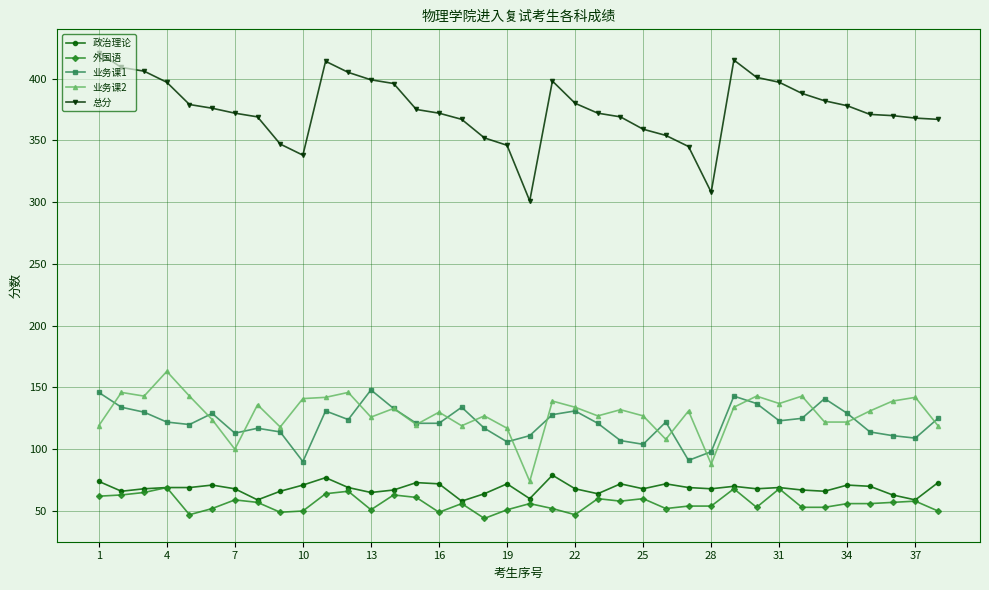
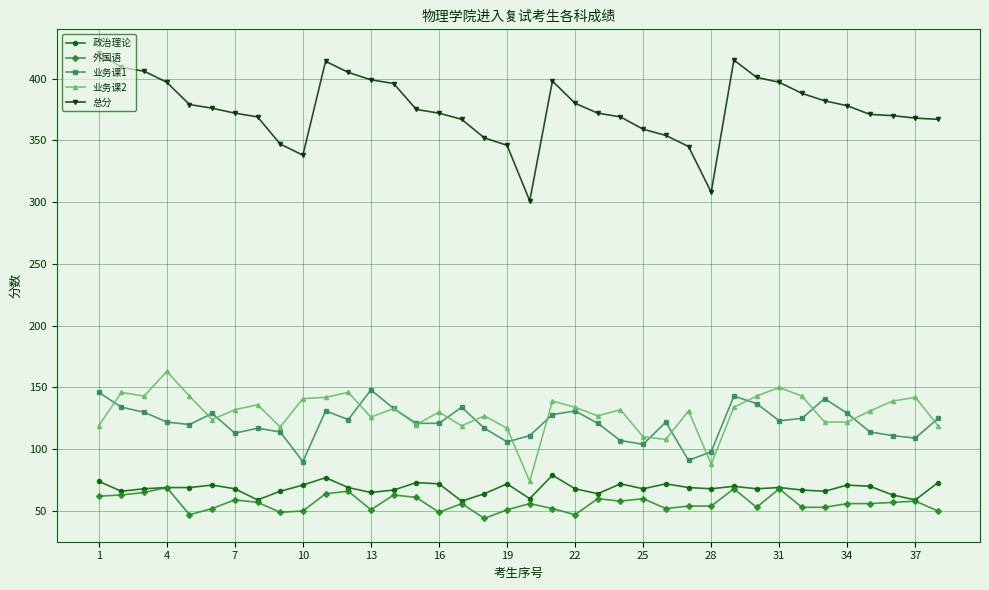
业务课2, 7: 100 -> 132
业务课2, 25: 127 -> 110
业务课2, 31: 137 -> 150
